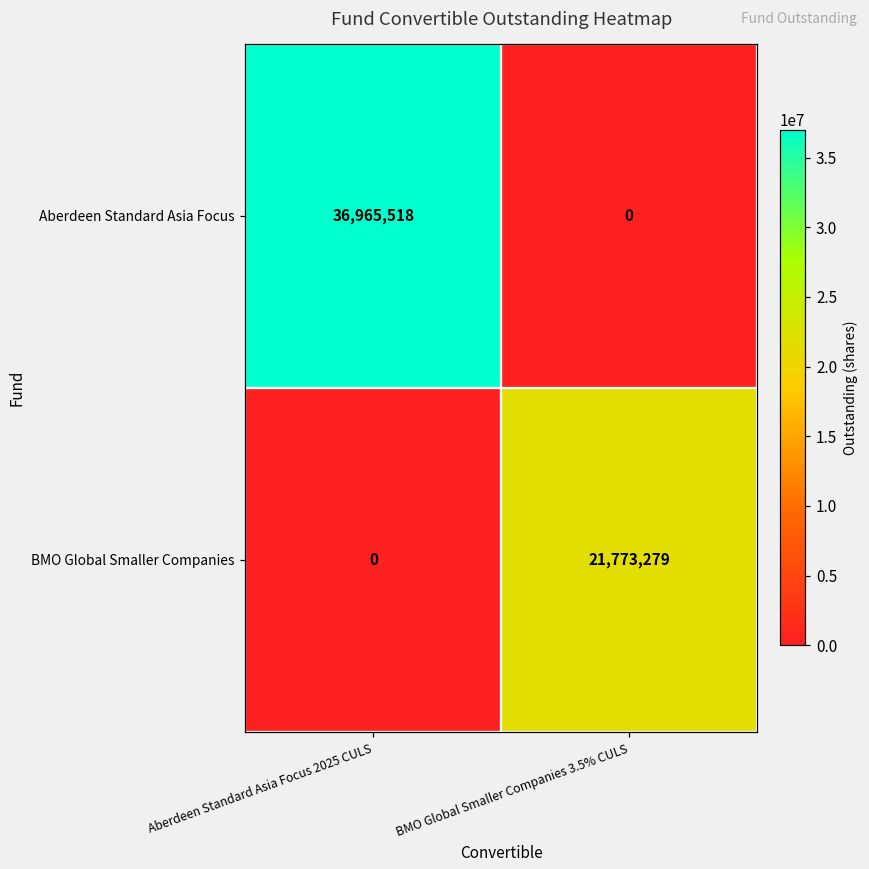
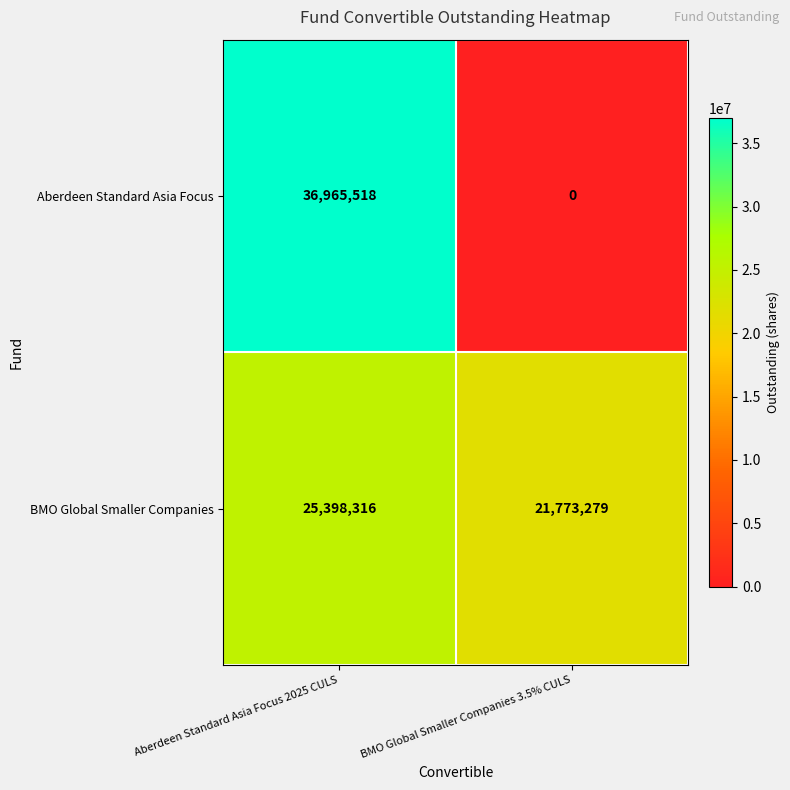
BMO Global Smaller Companies, Aberdeen Standard Asia Focus 2025 CULS: 0 -> 25,398,316
